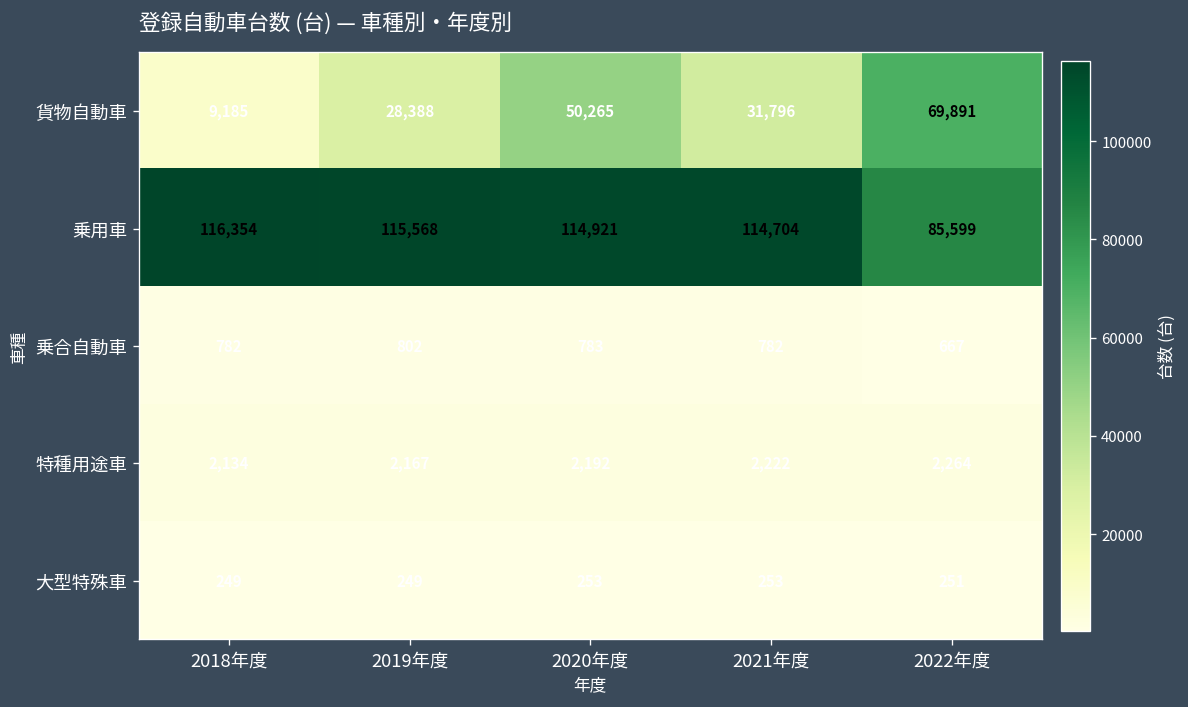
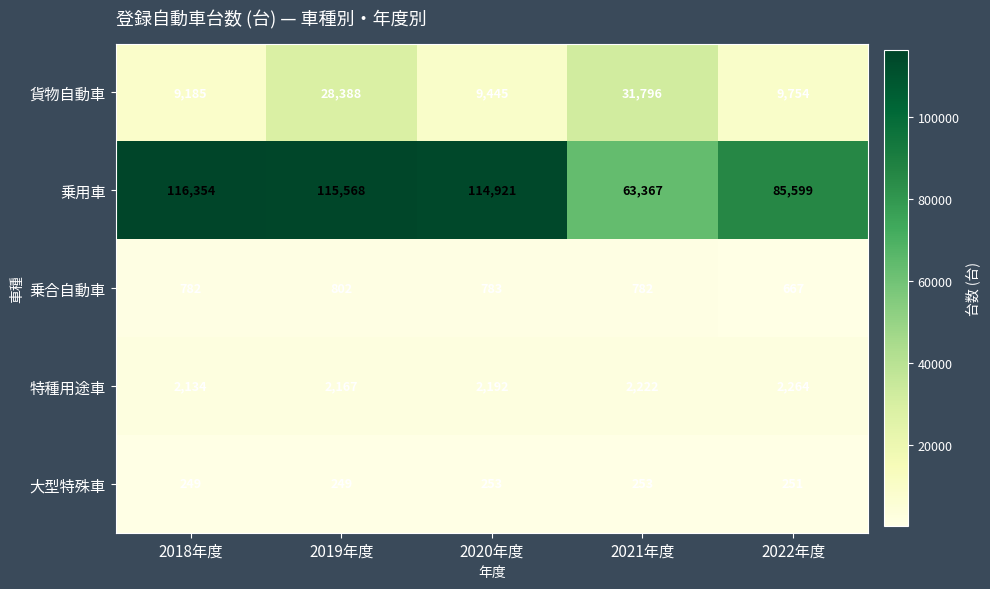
貨物自動車, 2020年度: 50,265 -> 9,445
貨物自動車, 2022年度: 69,891 -> 9,754
乗用車, 2021年度: 114,704 -> 63,367
